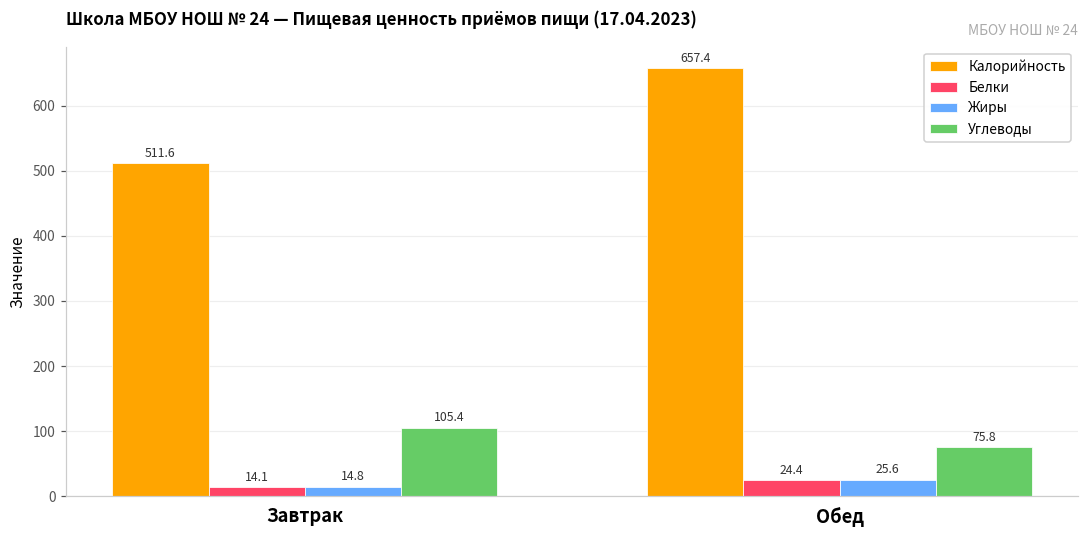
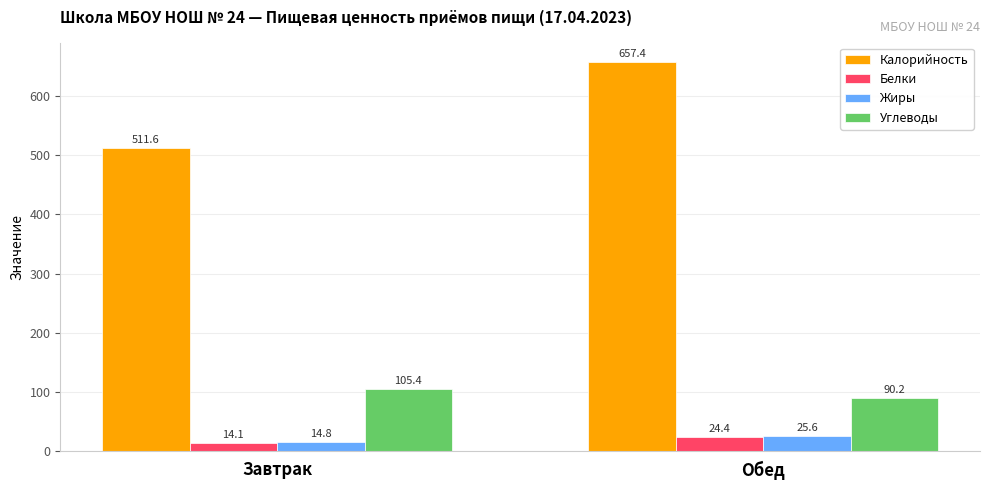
Углеводы, Обед: 75.8 -> 90.2
